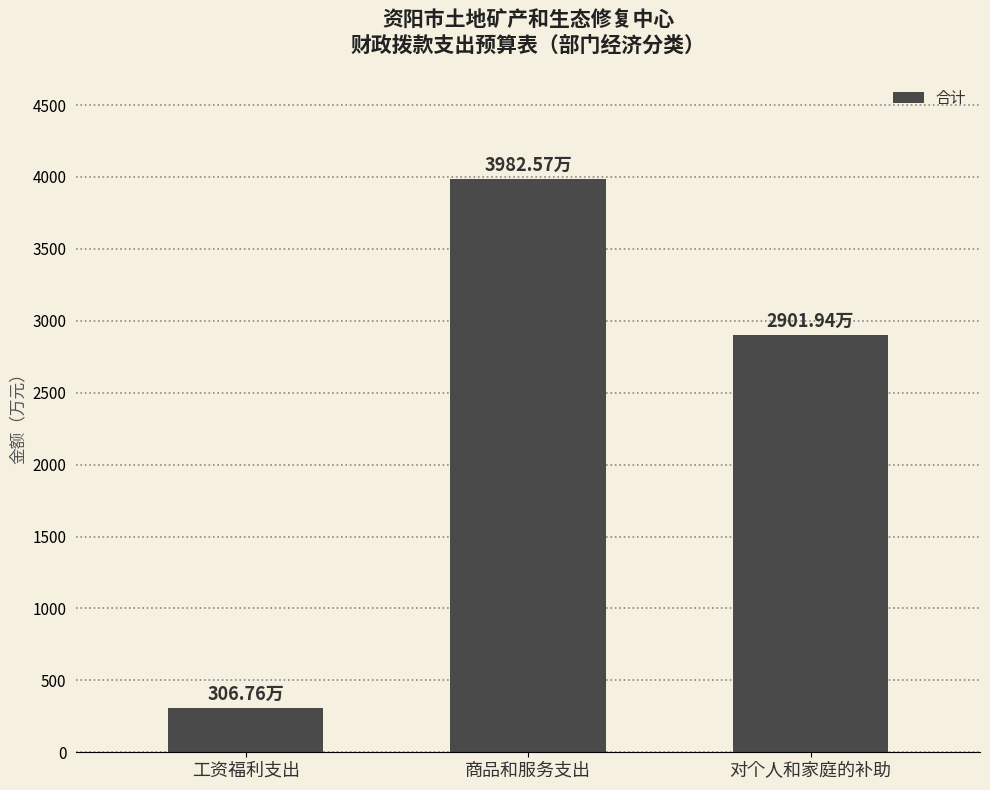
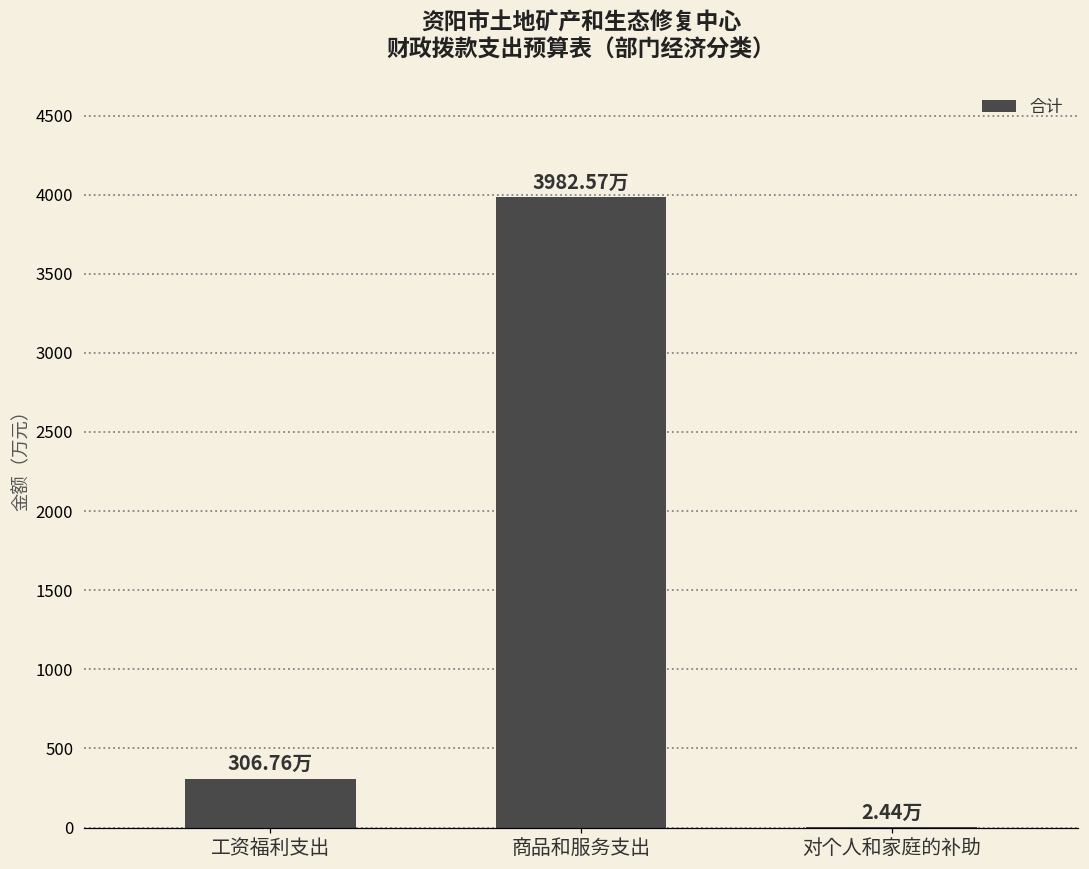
对个人和家庭的补助: 2901.94万 -> 2.44万
